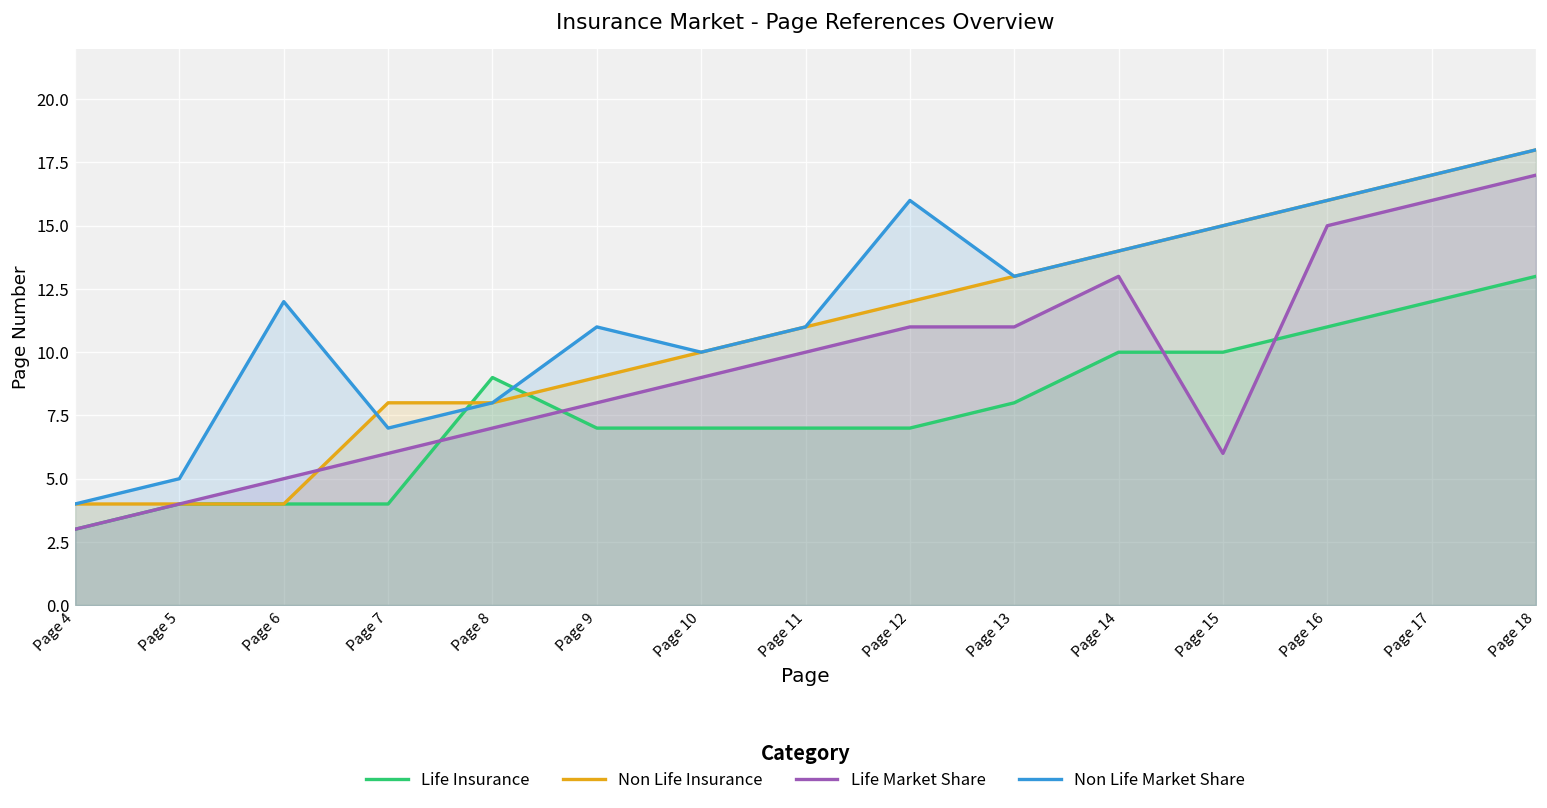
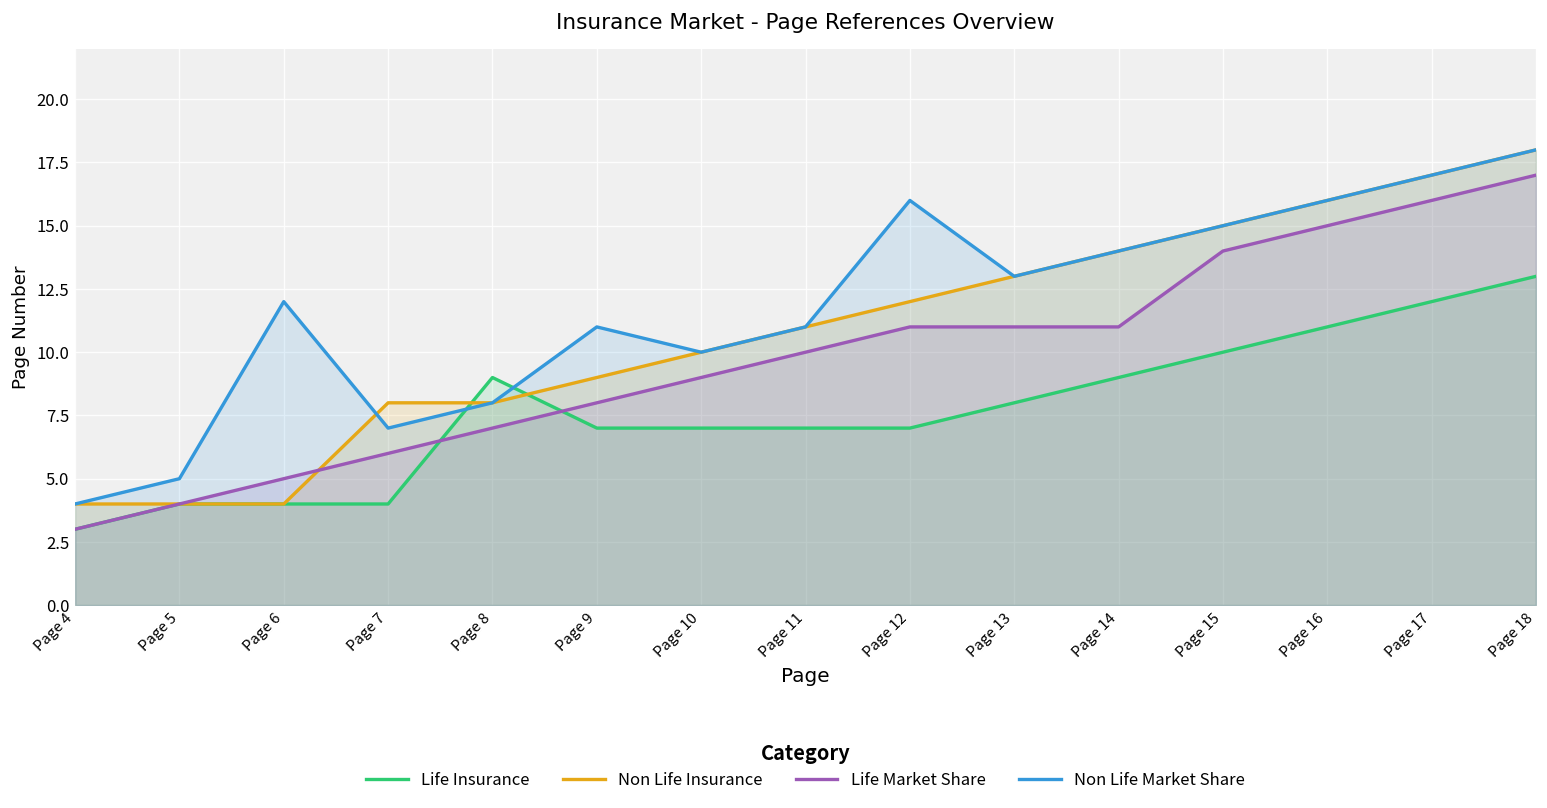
Life Insurance, Page 14: 10 -> 9
Life Market Share, Page 14: 13 -> 11
Life Market Share, Page 15: 6 -> 14
